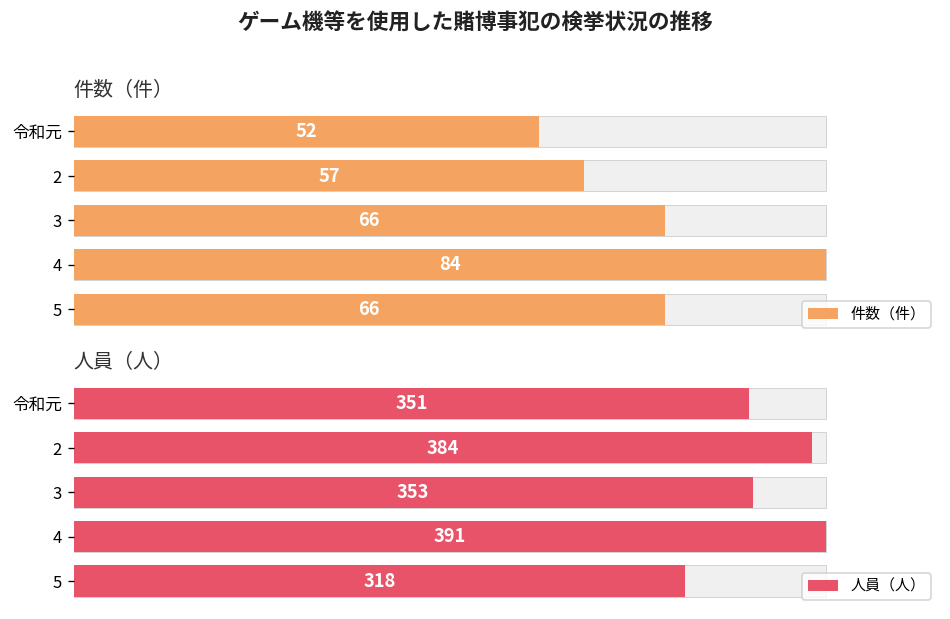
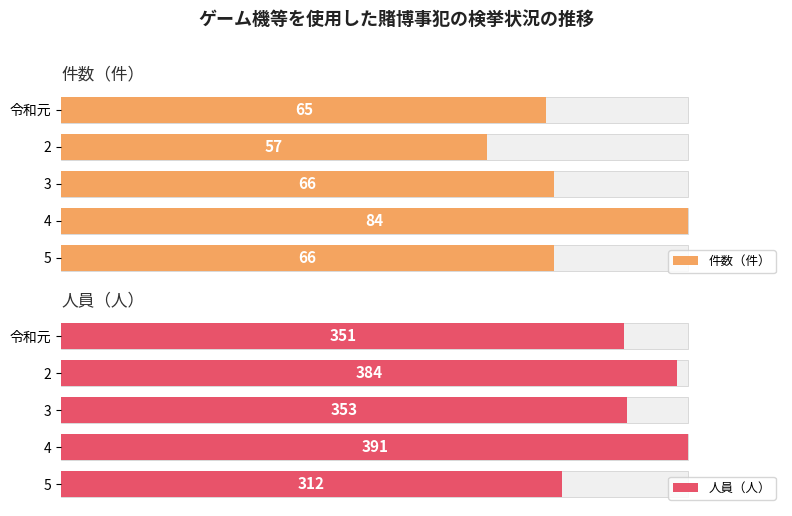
件数（件）, 件数（件）, 令和元: 52 -> 65
人員（人）, 人員（人）, 5: 318 -> 312
